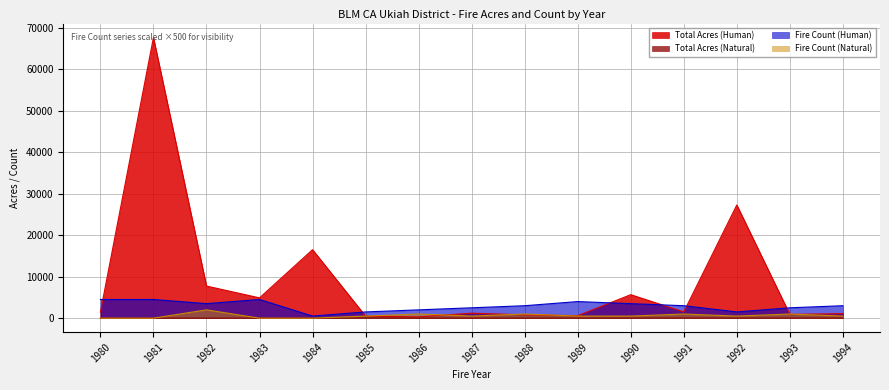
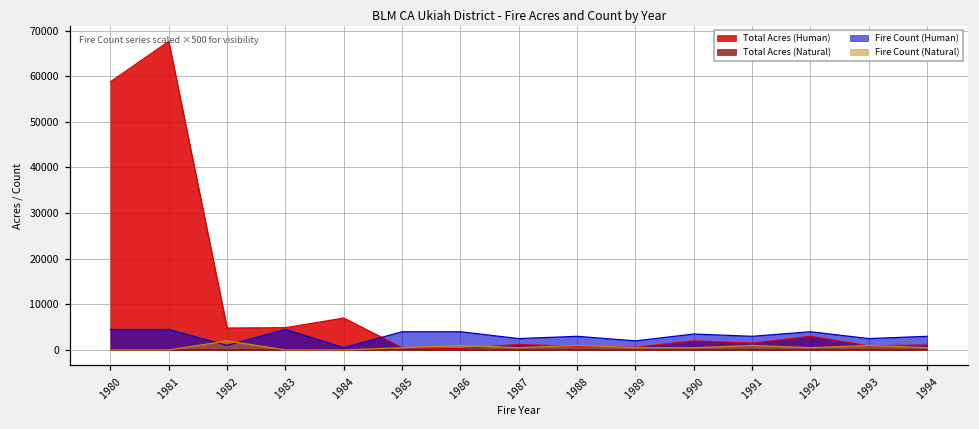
Total Acres (Human), 1980: 1000 -> 59000
Total Acres (Human), 1982: 8000 -> 5000
Fire Count (Human), 1982: 4000 -> 1000
Total Acres (Human), 1984: 17000 -> 7000
Fire Count (Human), 1985: 2000 -> 4000
Fire Count (Human), 1986: 2000 -> 4000
Fire Count (Human), 1989: 4000 -> 2000
Total Acres (Human), 1990: 6000 -> 2000
Total Acres (Human), 1992: 27000 -> 3000
Fire Count (Human), 1992: 2000 -> 4000
